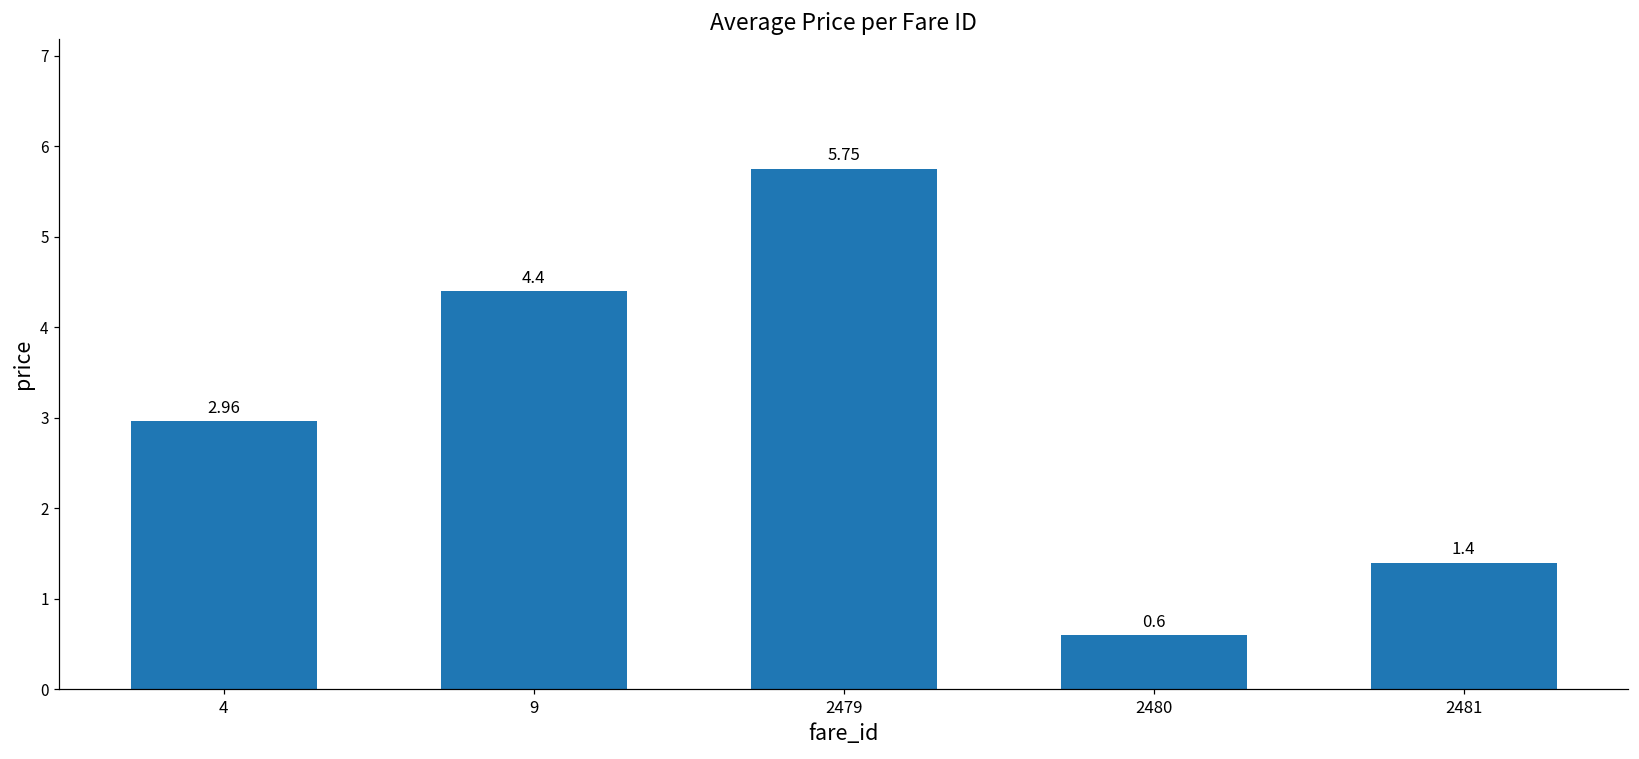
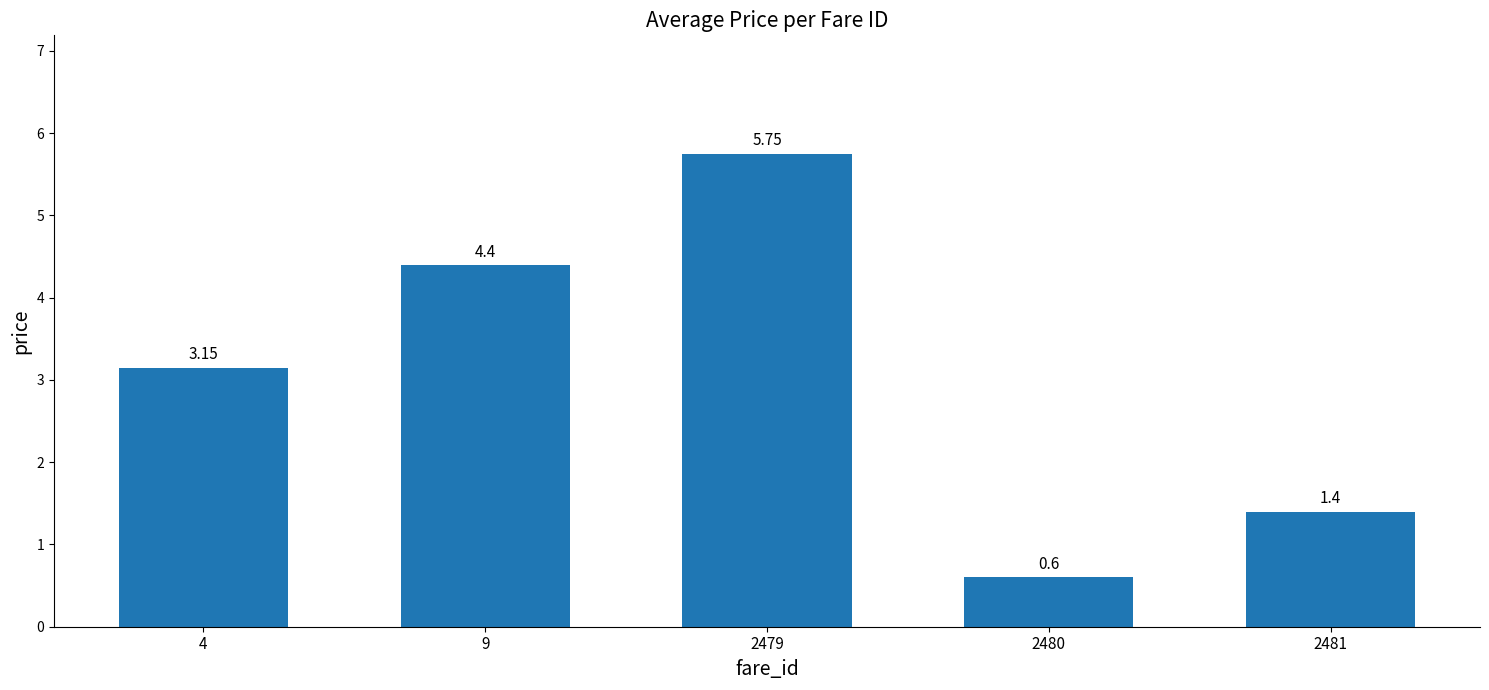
4: 2.96 -> 3.15
